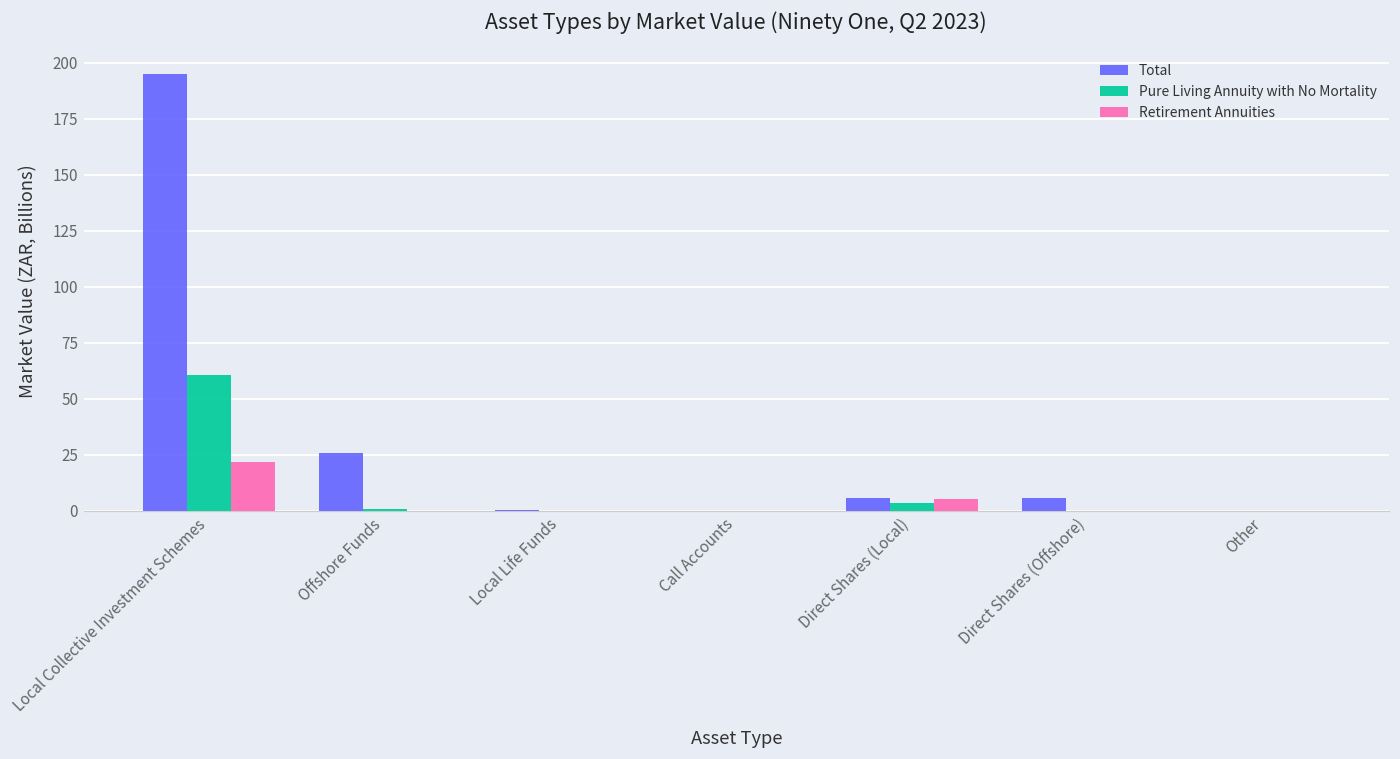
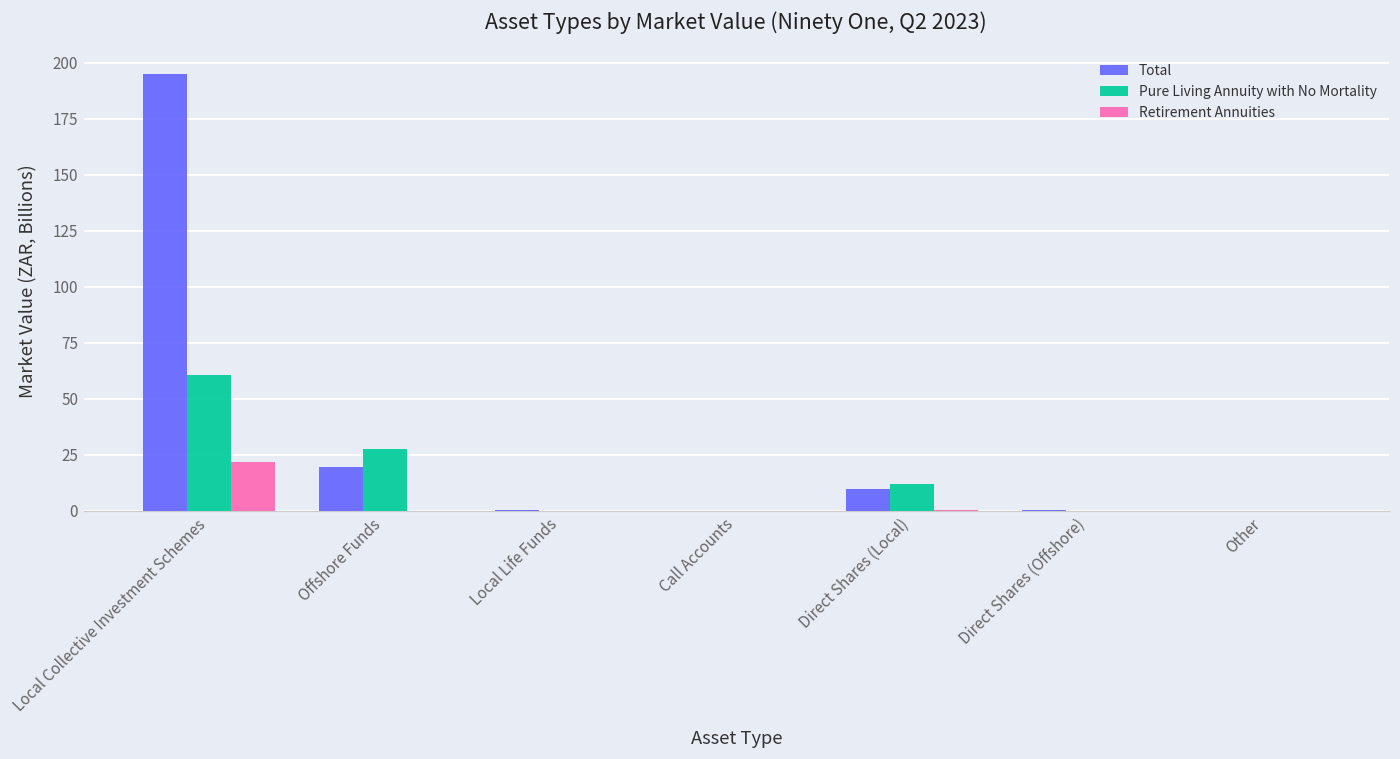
Total, Offshore Funds: 26 -> 20
Pure Living Annuity with No Mortality, Offshore Funds: 1 -> 28
Total, Direct Shares (Local): 6 -> 10
Pure Living Annuity with No Mortality, Direct Shares (Local): 4 -> 12
Retirement Annuities, Direct Shares (Local): 5 -> 1
Total, Direct Shares (Offshore): 6 -> 0
